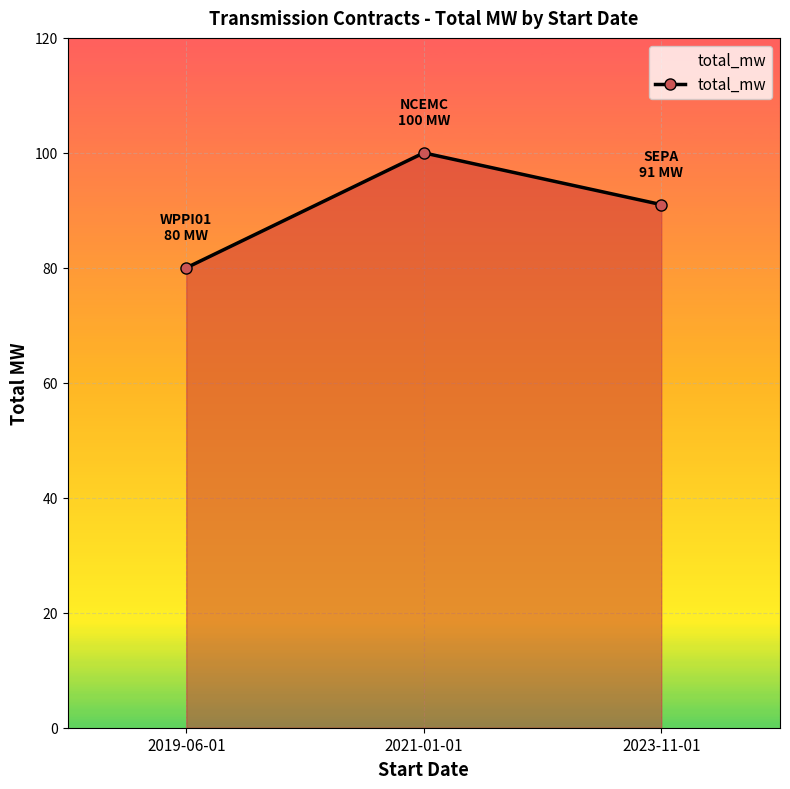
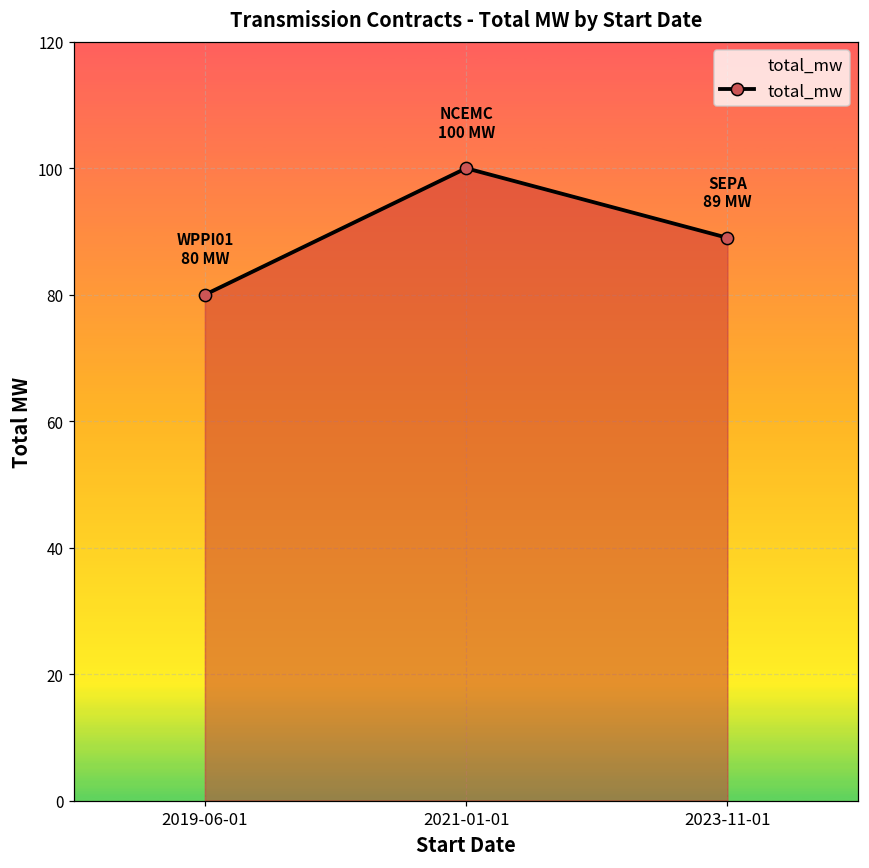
2023-11-01: 91 -> 89
